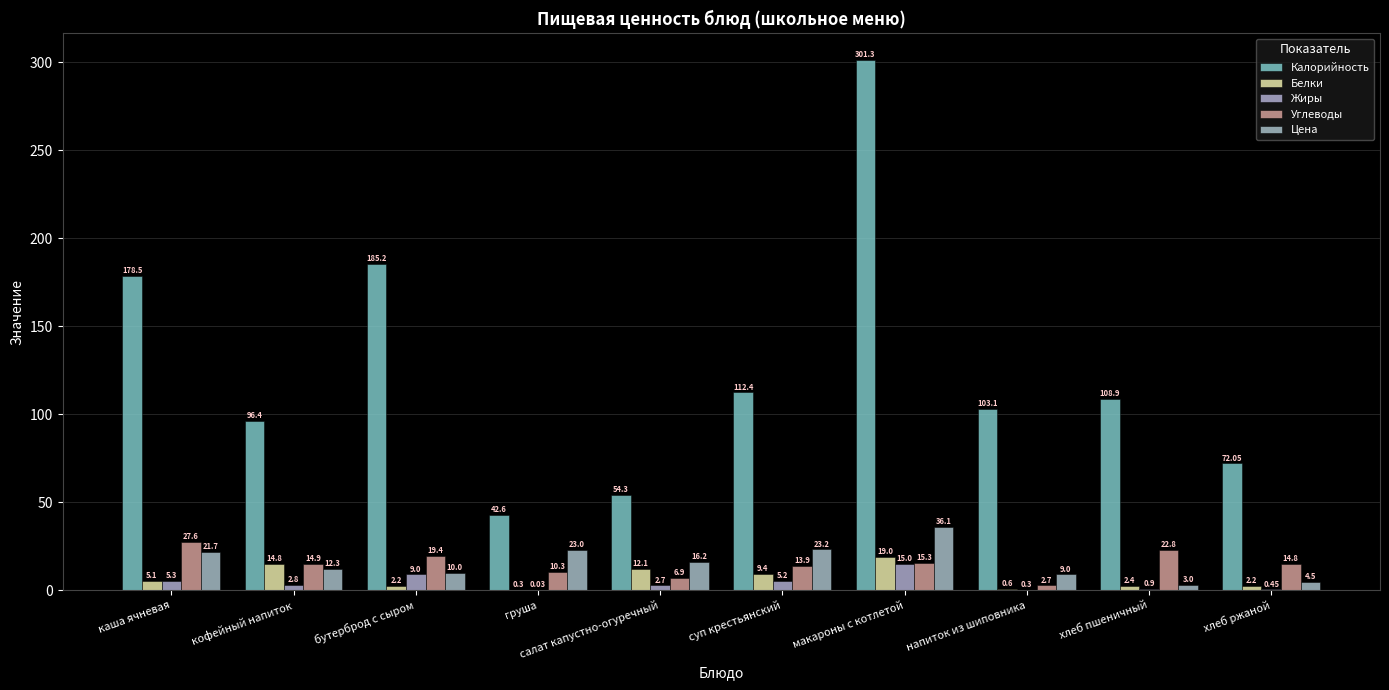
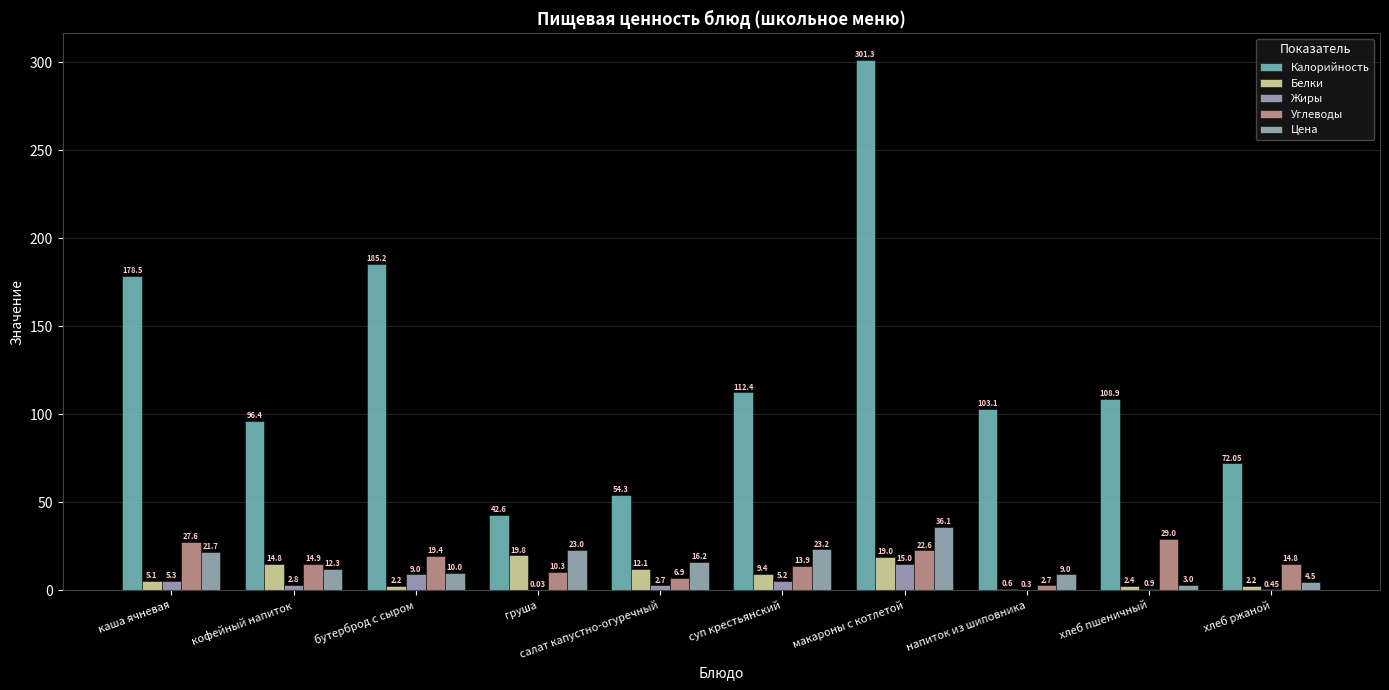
Белки, груша: 0.3 -> 19.8
Углеводы, макароны с котлетой: 15.3 -> 22.6
Углеводы, хлеб пшеничный: 22.8 -> 29.0
